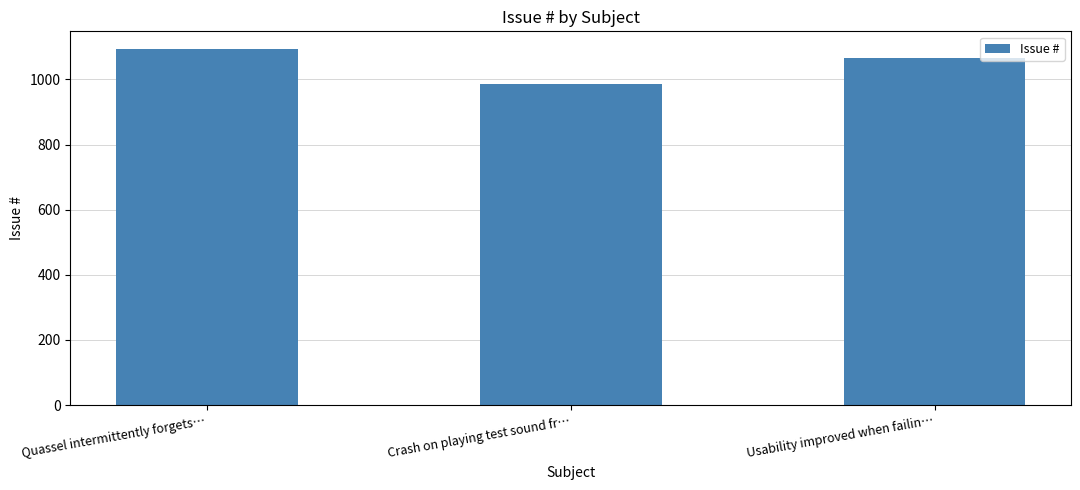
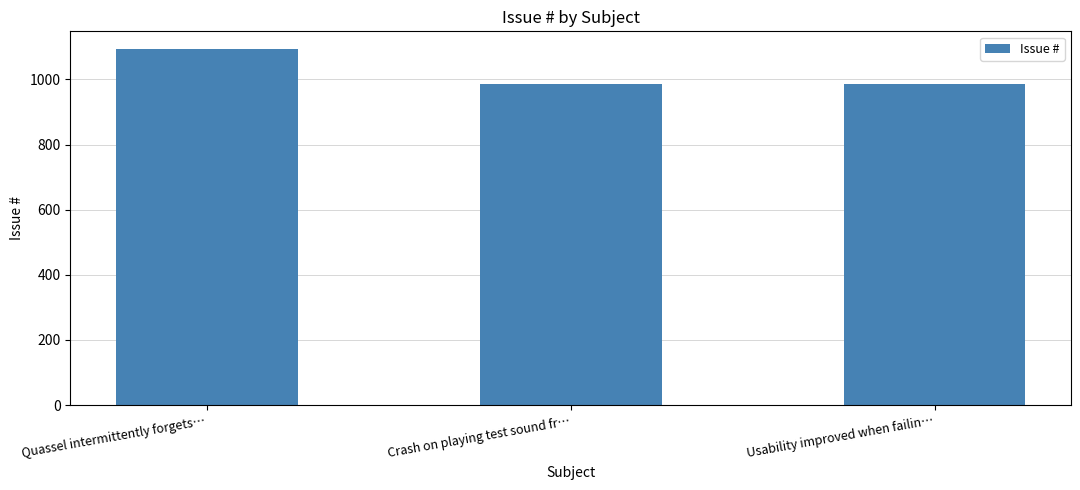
Usability improved when failin…: 1070 -> 990
